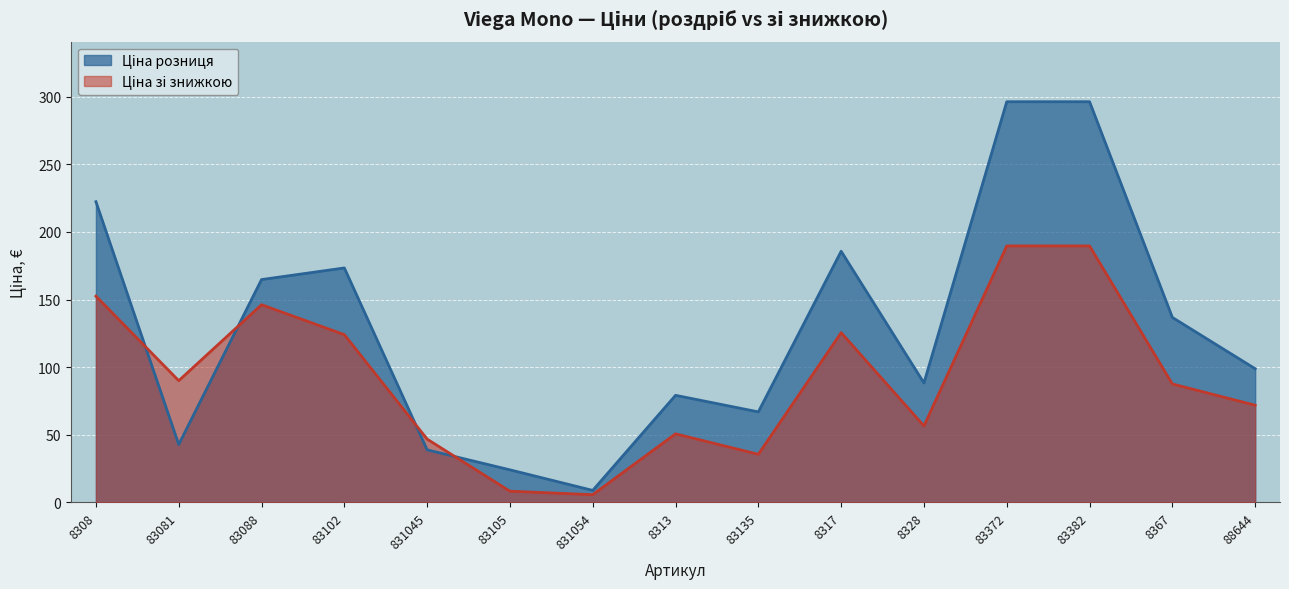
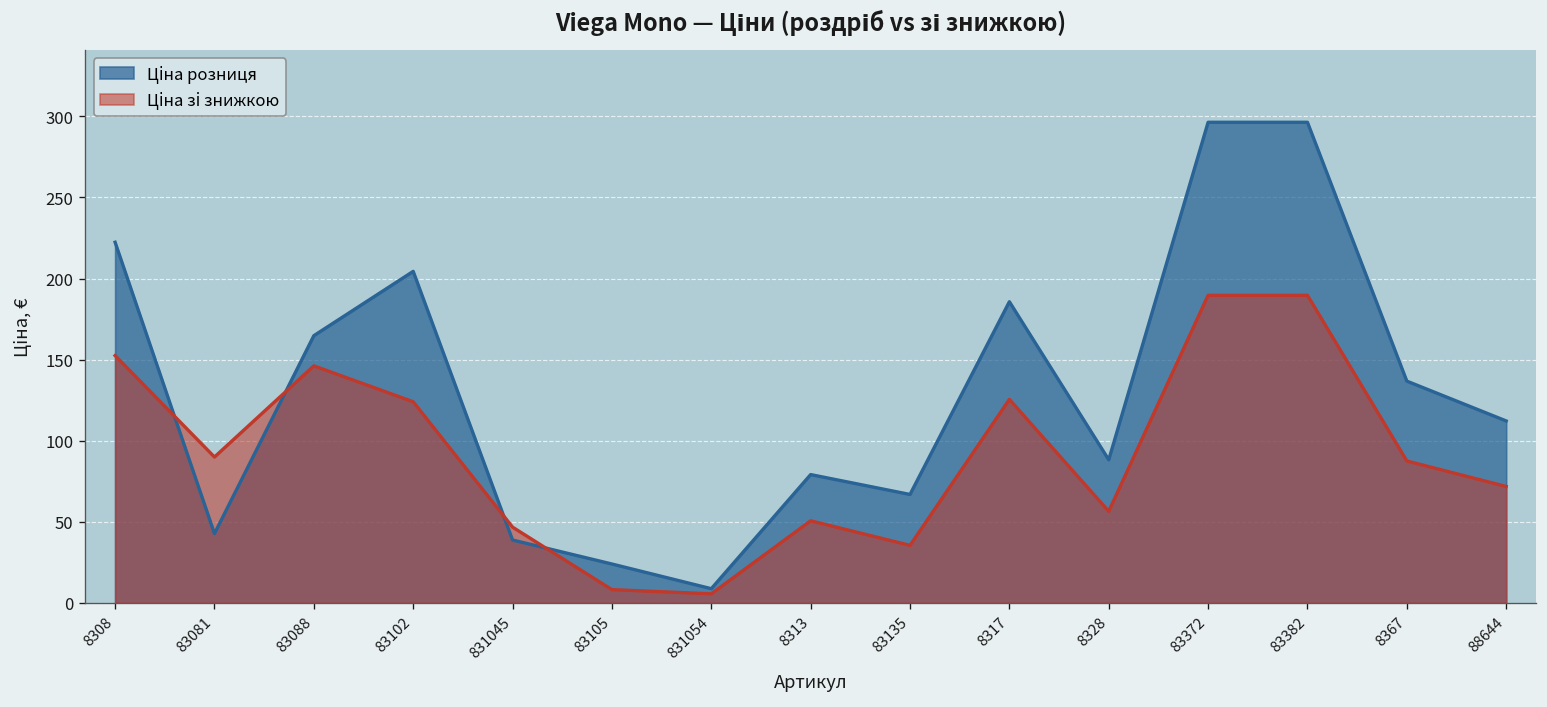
Ціна розниця, 83102: 173 -> 204
Ціна розниця, 88644: 99 -> 112
